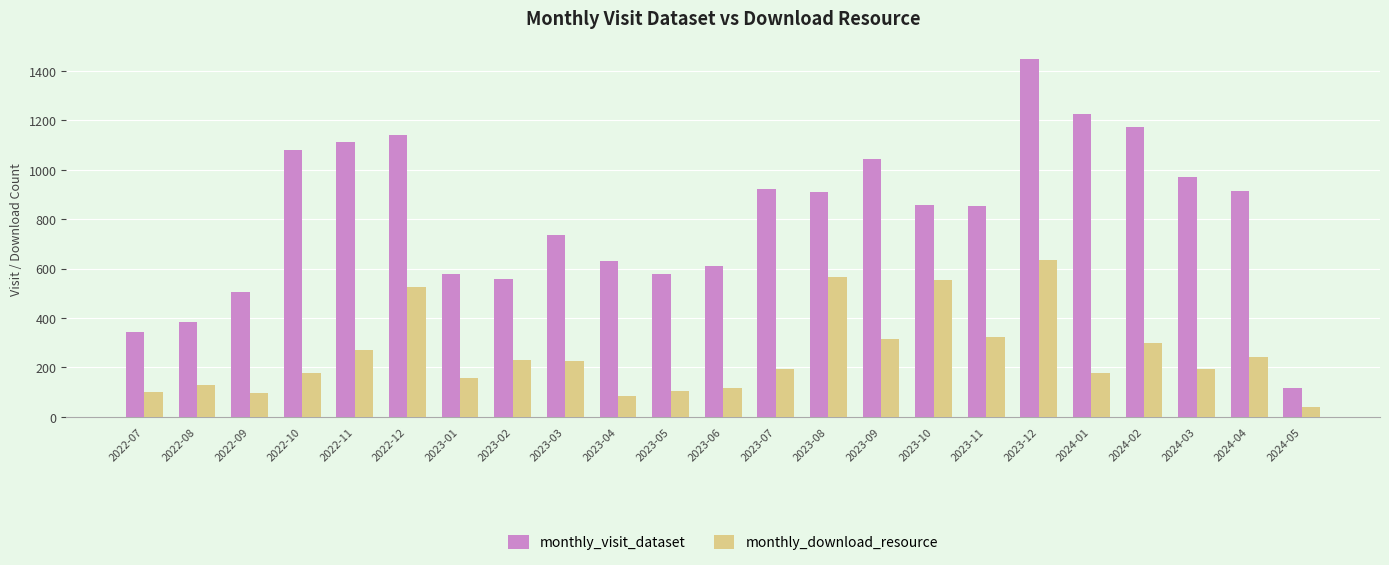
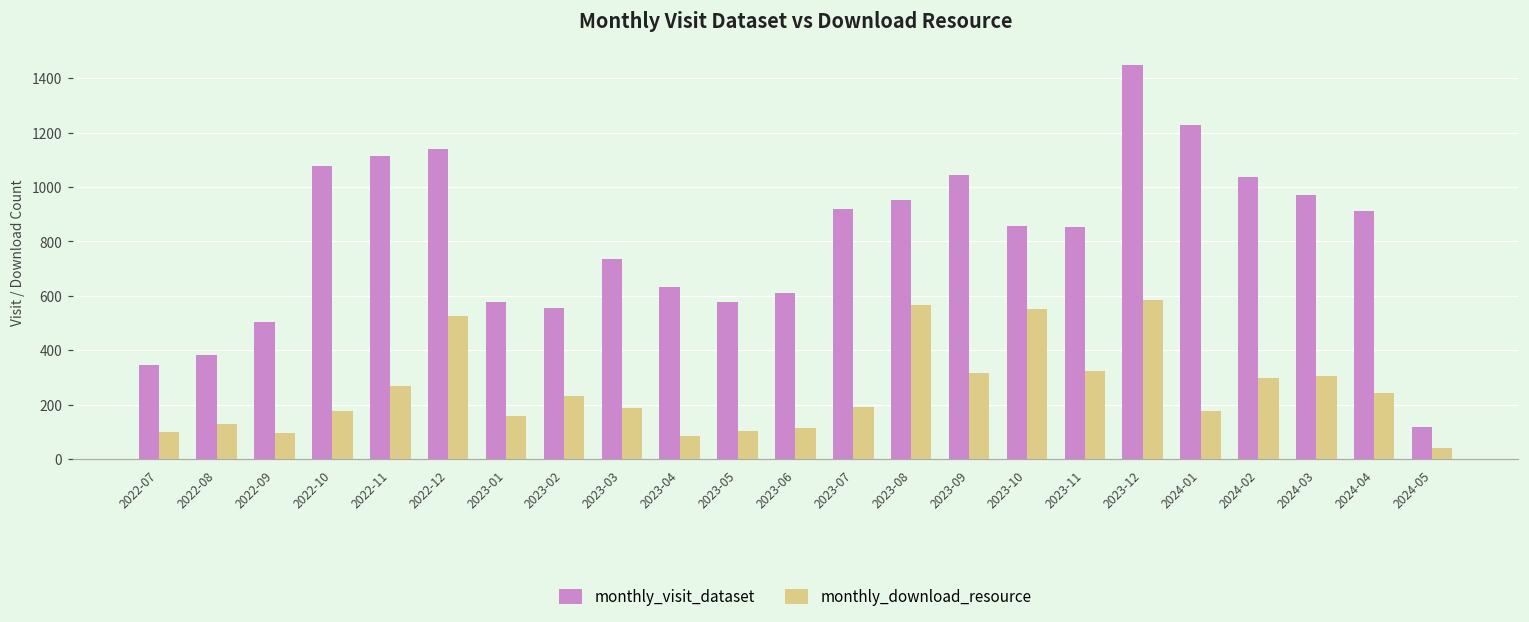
monthly_download_resource, 2023-03: 230 -> 190
monthly_visit_dataset, 2023-08: 910 -> 950
monthly_download_resource, 2023-12: 630 -> 580
monthly_visit_dataset, 2024-02: 1170 -> 1040
monthly_download_resource, 2024-03: 190 -> 310
